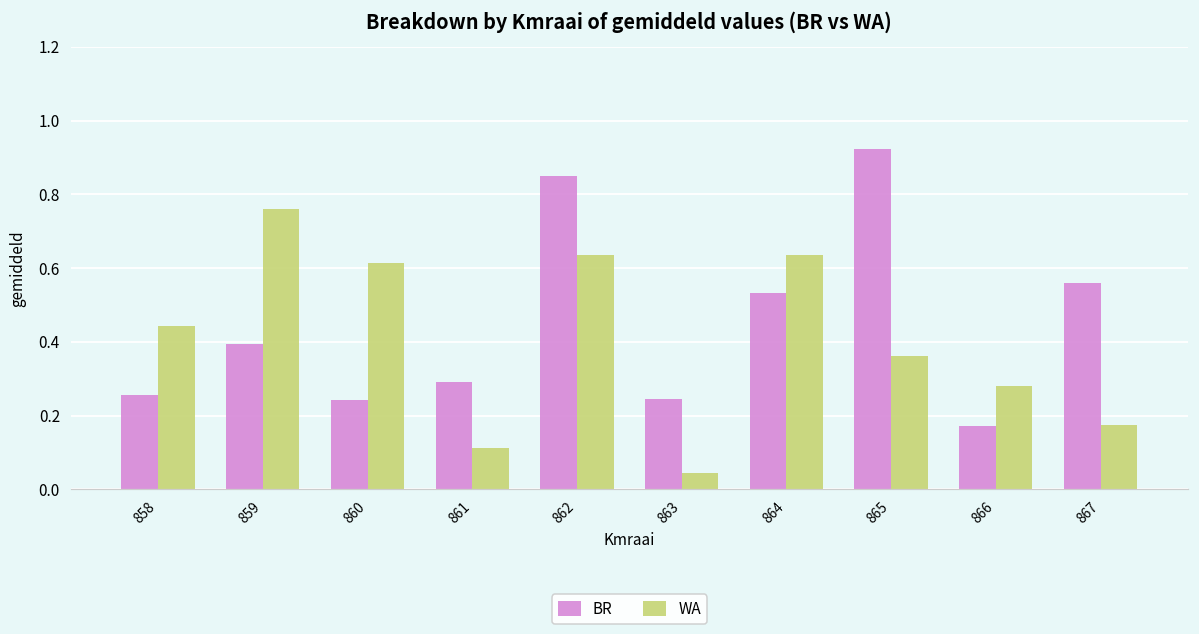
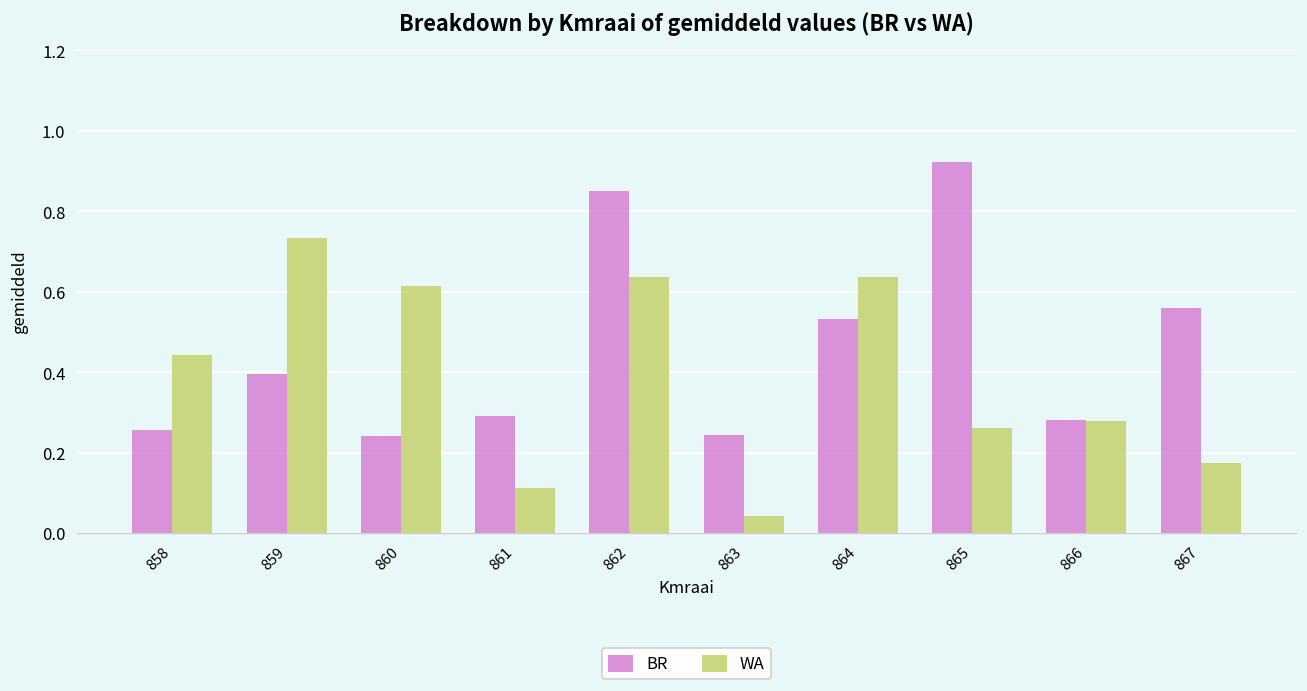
WA, 859: 0.76 -> 0.73
WA, 865: 0.36 -> 0.26
BR, 866: 0.17 -> 0.28
